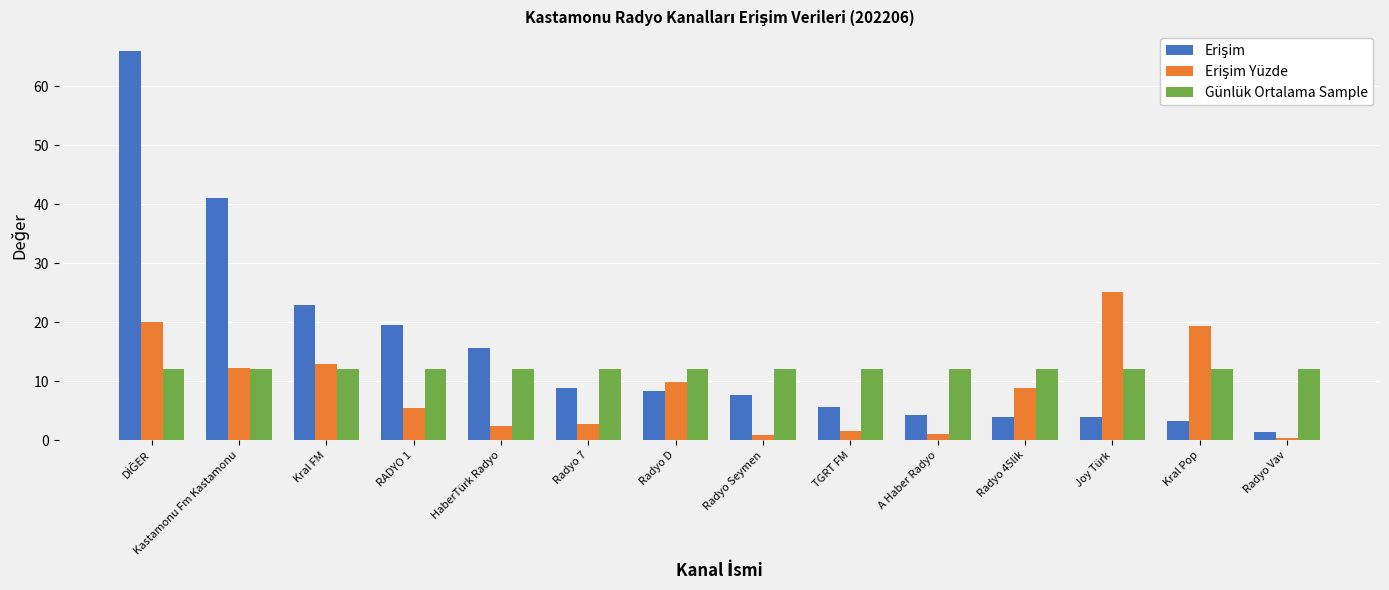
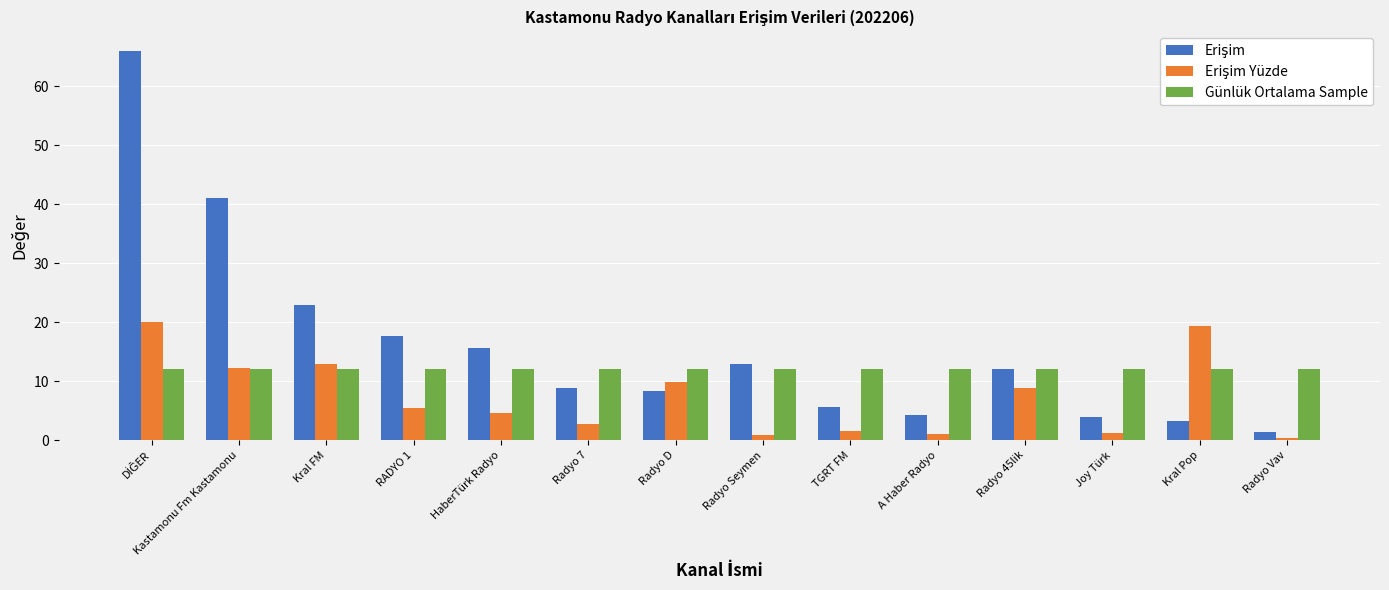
Erişim, RADYO 1: 19 -> 18
Erişim Yüzde, HaberTürk Radyo: 2 -> 5
Erişim, Radyo Seymen: 8 -> 13
Erişim, Radyo 45lik: 4 -> 12
Erişim Yüzde, Joy Türk: 25 -> 1
